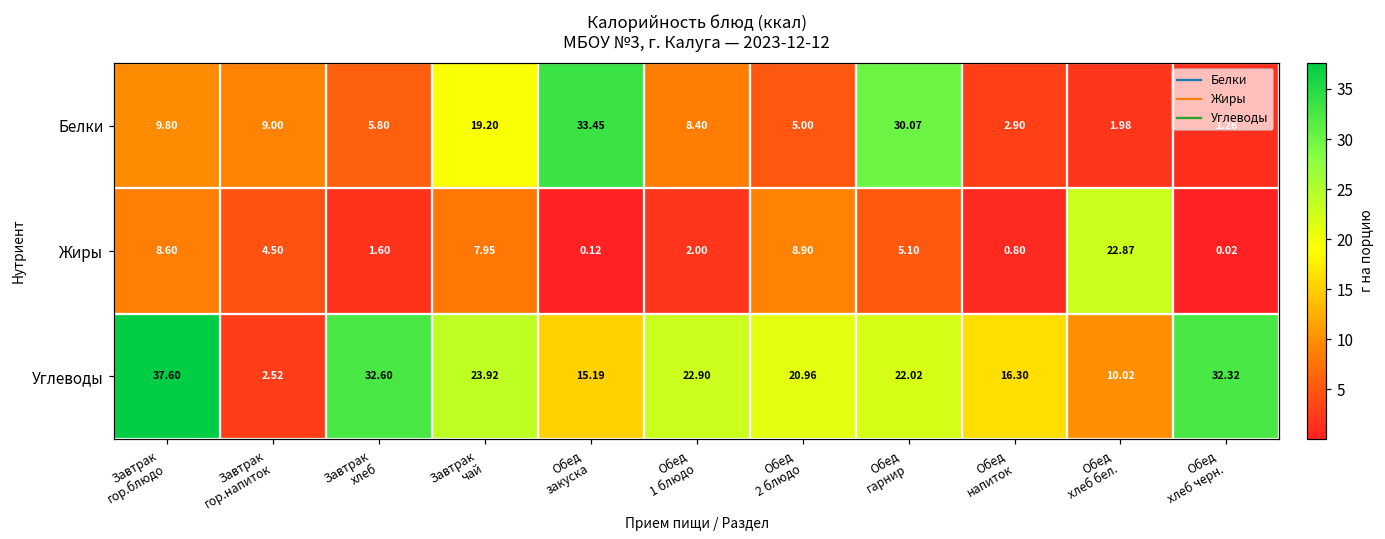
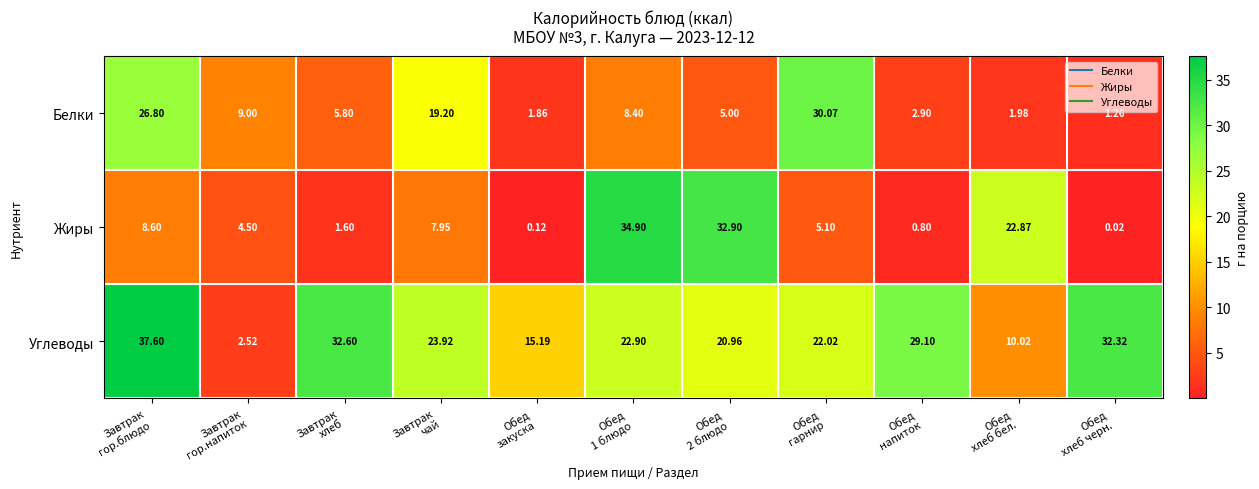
Белки, Завтрак гор.блюдо: 9.80 -> 26.80
Белки, Обед закуска: 33.45 -> 1.86
Жиры, Обед 1 блюдо: 2.00 -> 34.90
Жиры, Обед 2 блюдо: 8.90 -> 32.90
Углеводы, Обед напиток: 16.30 -> 29.10
